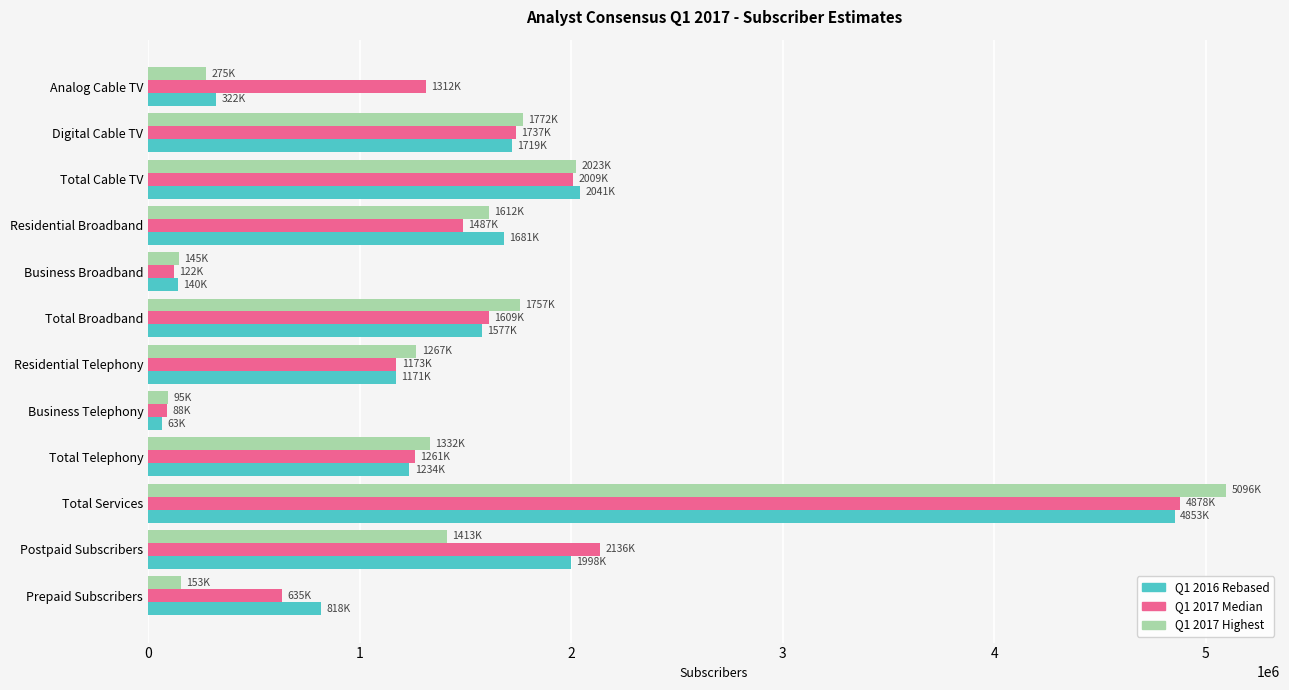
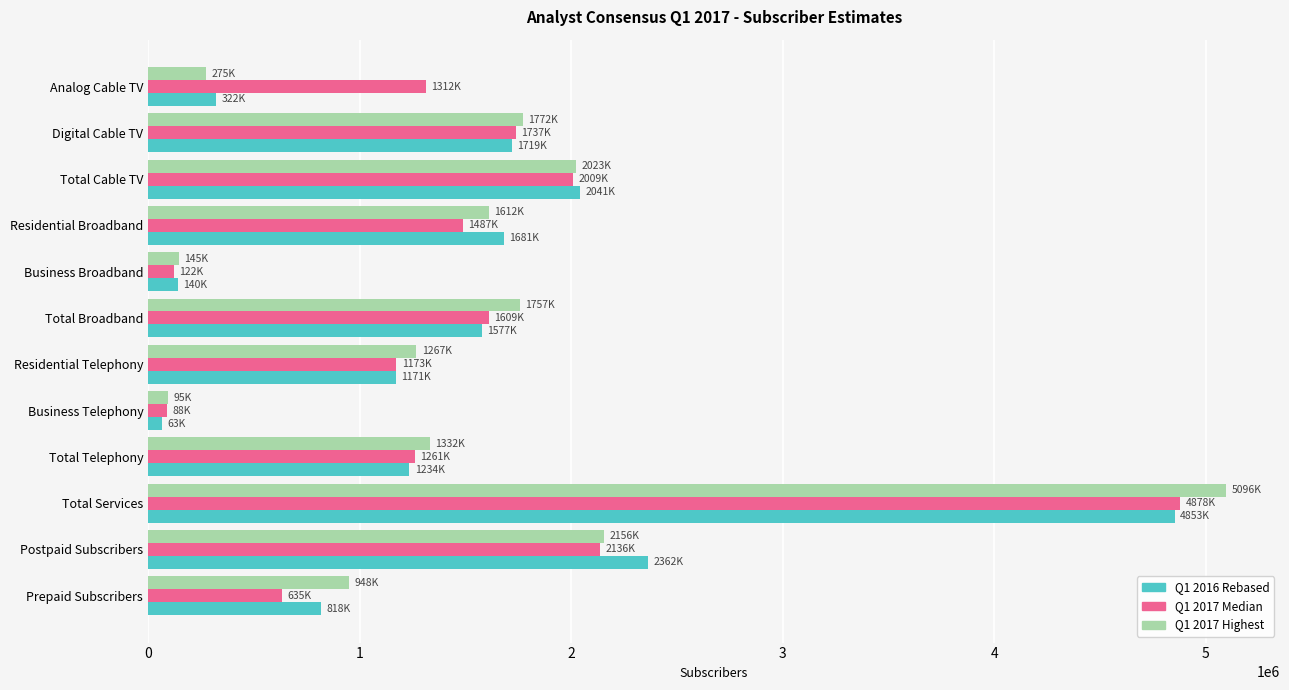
Q1 2017 Highest, Postpaid Subscribers: 1413K -> 2156K
Q1 2016 Rebased, Postpaid Subscribers: 1998K -> 2362K
Q1 2017 Highest, Prepaid Subscribers: 153K -> 948K
